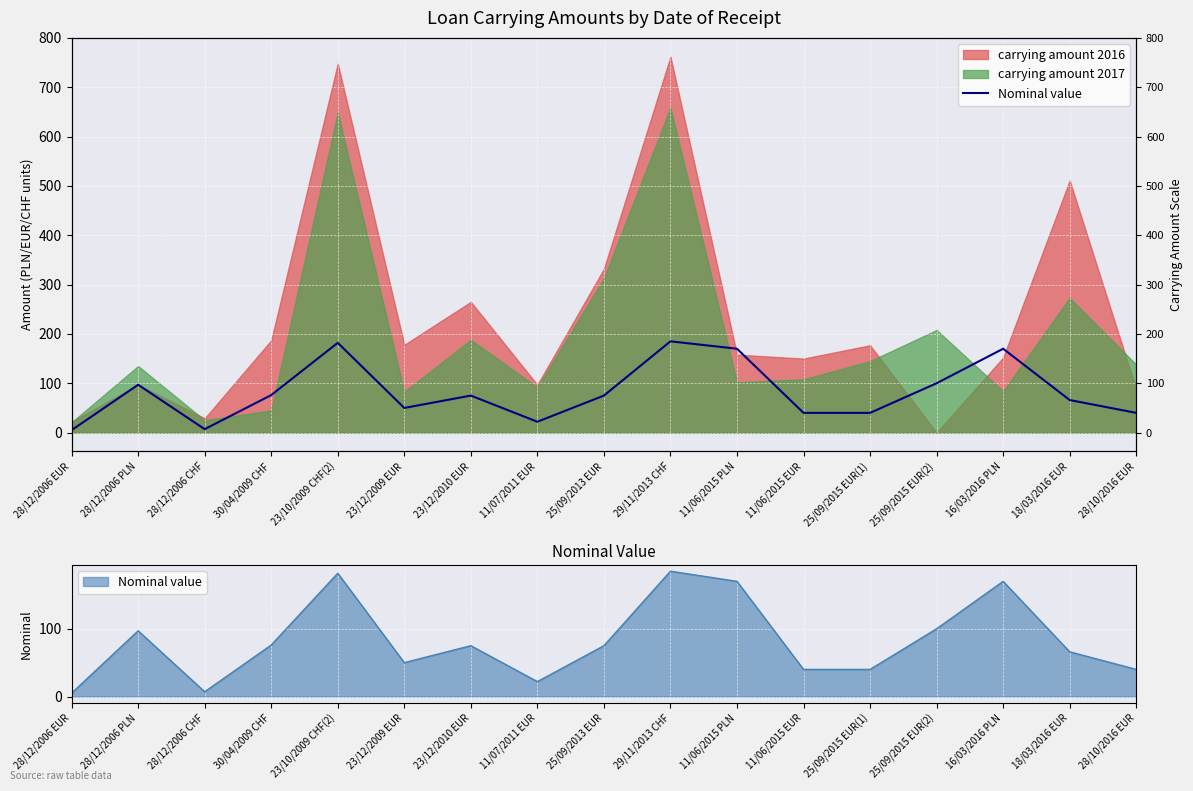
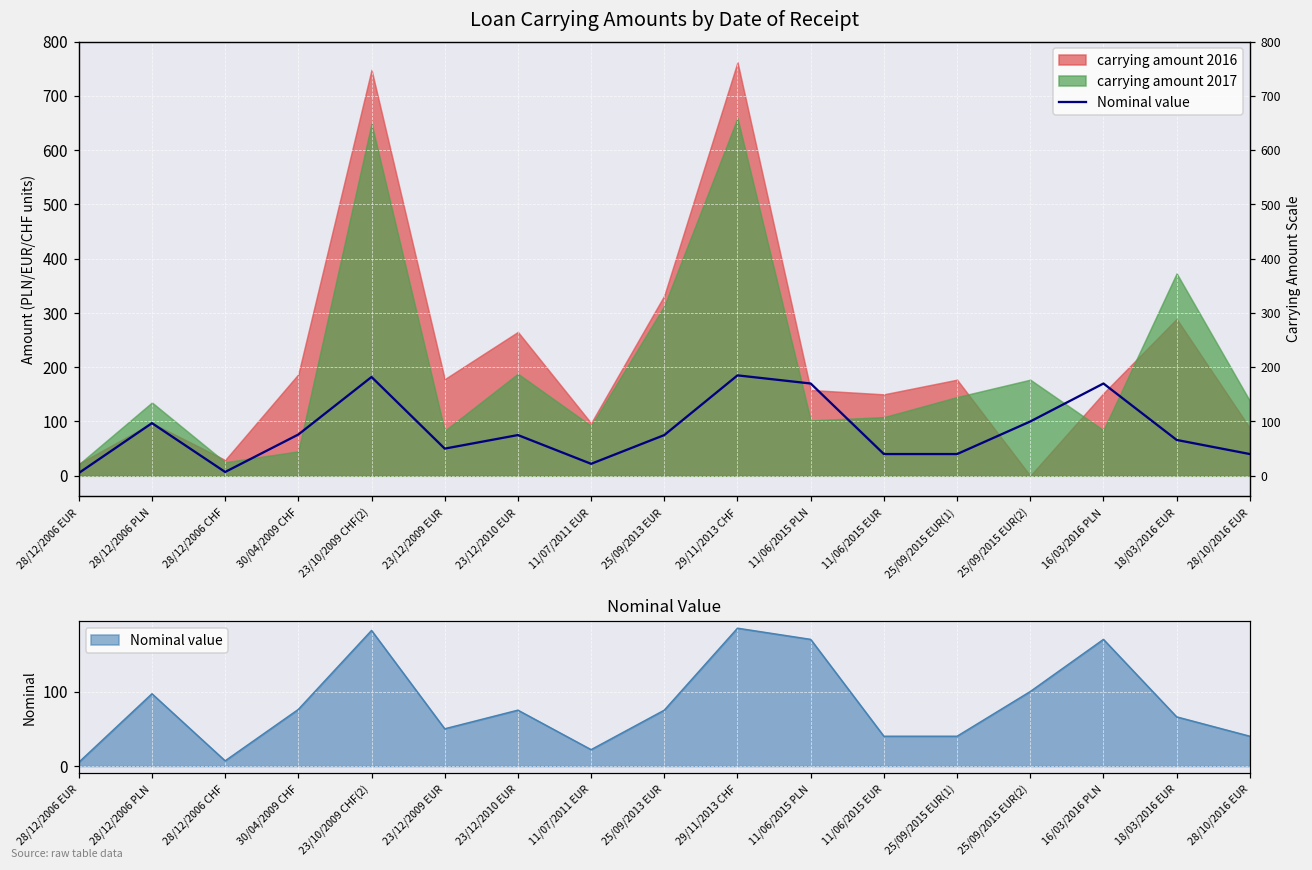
Loan Carrying Amounts by Date of Receipt, carrying amount 2017, 25/09/2015 EUR(2): 210 -> 180
Loan Carrying Amounts by Date of Receipt, carrying amount 2016, 18/03/2016 EUR: 510 -> 290
Loan Carrying Amounts by Date of Receipt, carrying amount 2017, 18/03/2016 EUR: 270 -> 370
